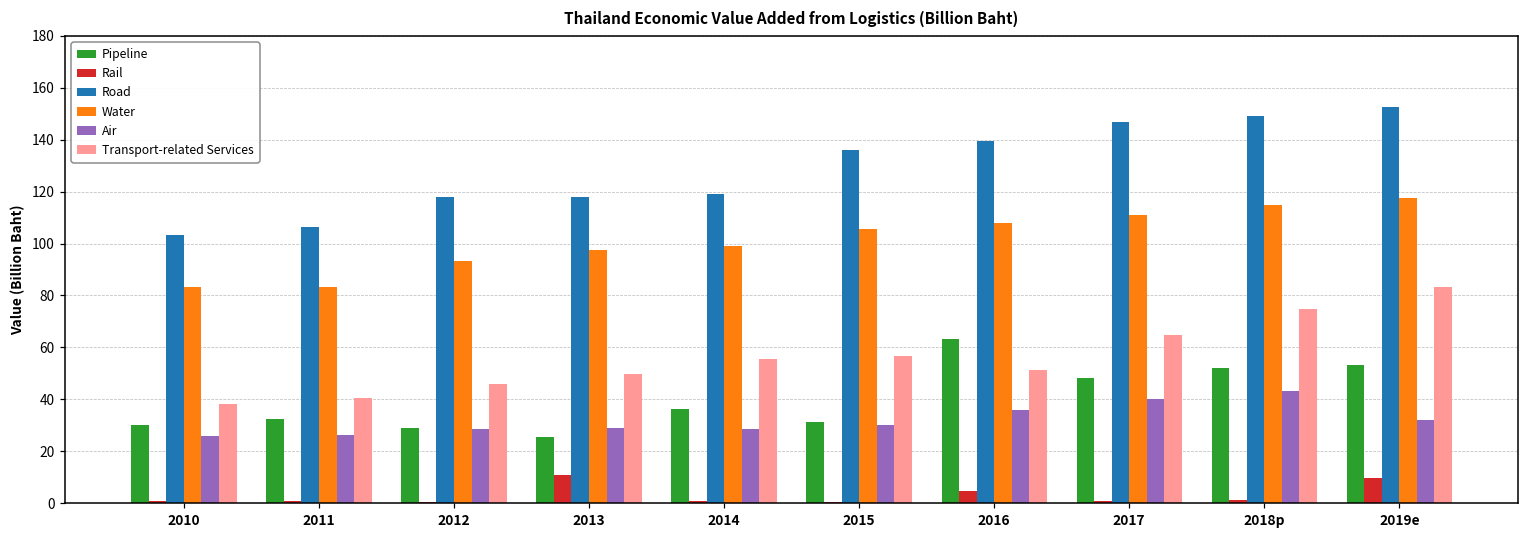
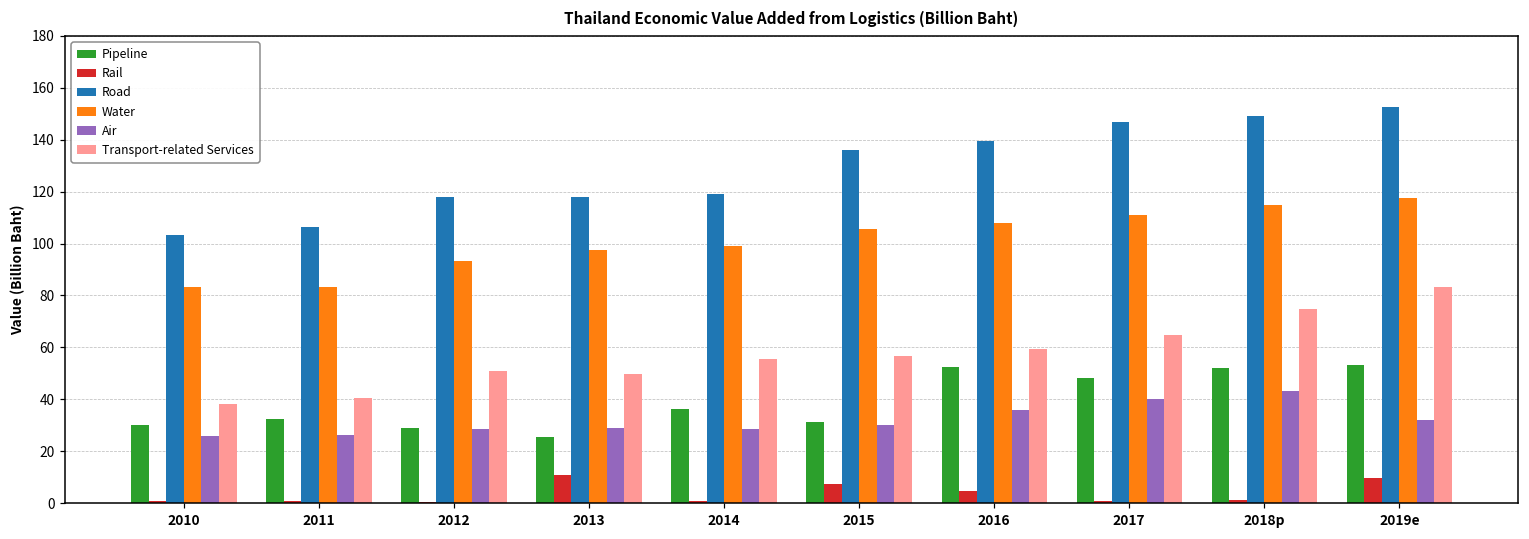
Transport-related Services, 2012: 46 -> 51
Rail, 2015: 0 -> 7
Pipeline, 2016: 63 -> 53
Transport-related Services, 2016: 51 -> 59
